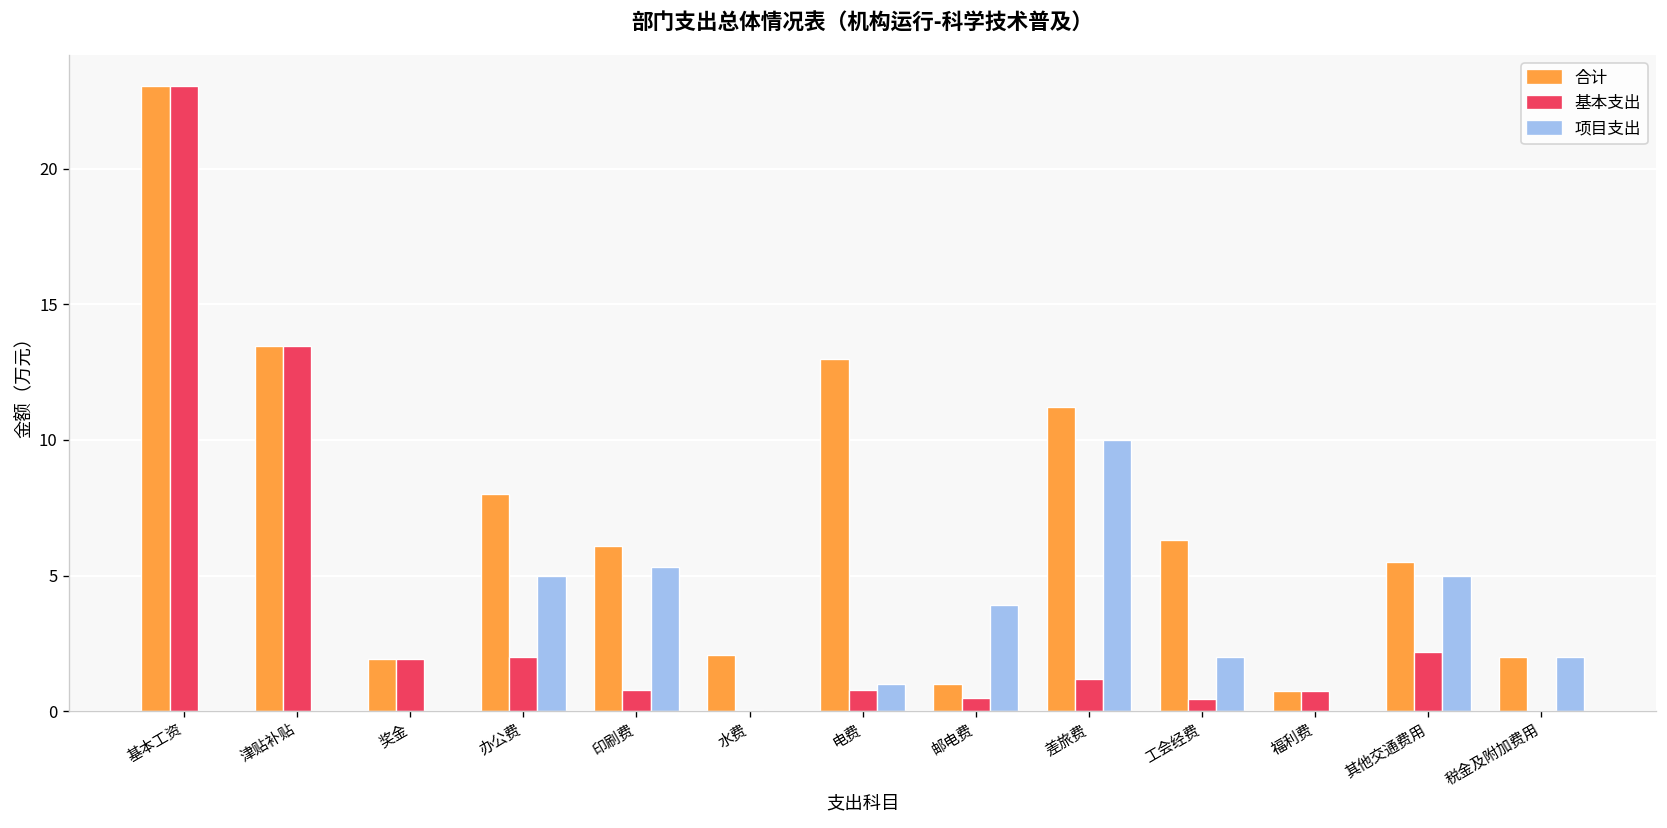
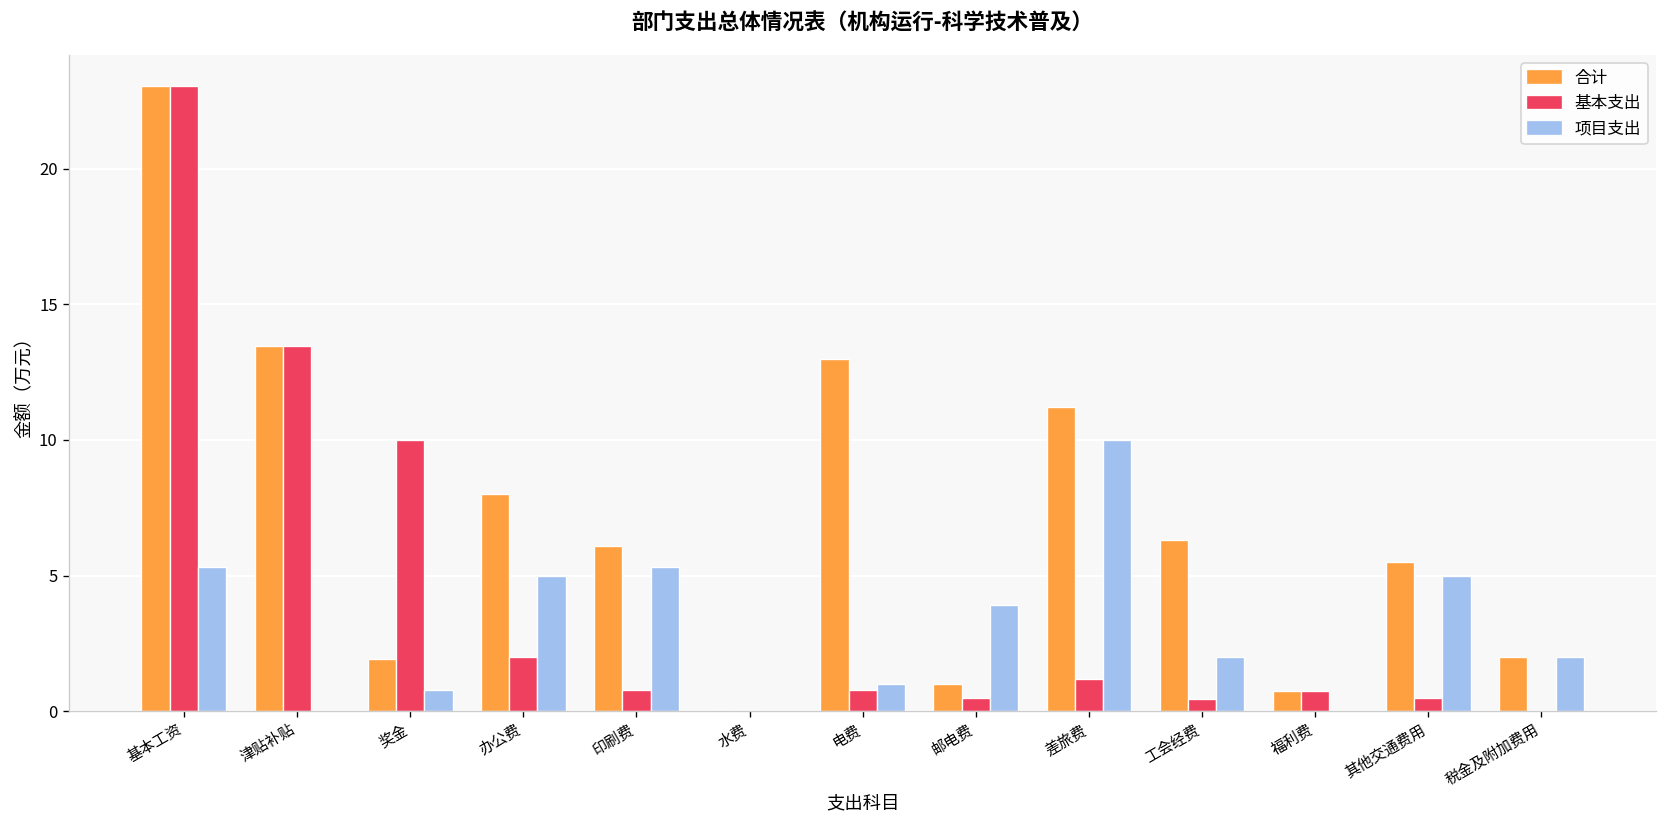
项目支出, 基本工资: 0.0 -> 5.3
基本支出, 奖金: 1.9 -> 10.0
项目支出, 奖金: 0.0 -> 0.8
合计, 水费: 2.1 -> 0.1
基本支出, 其他交通费用: 2.2 -> 0.5
